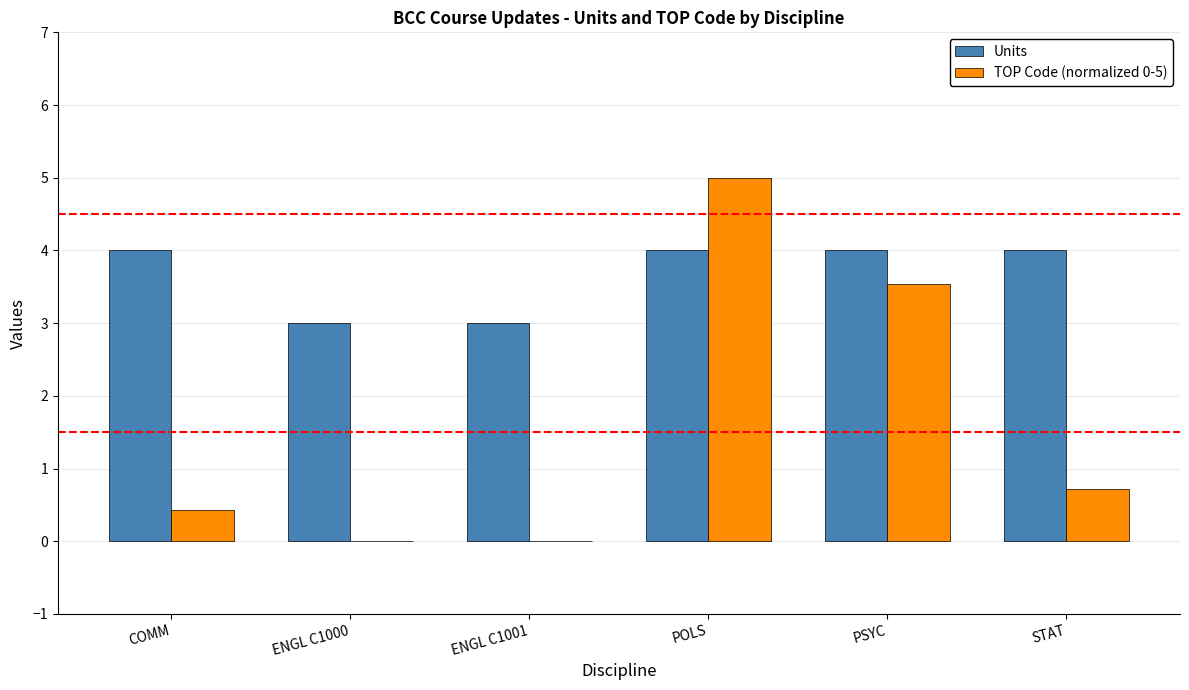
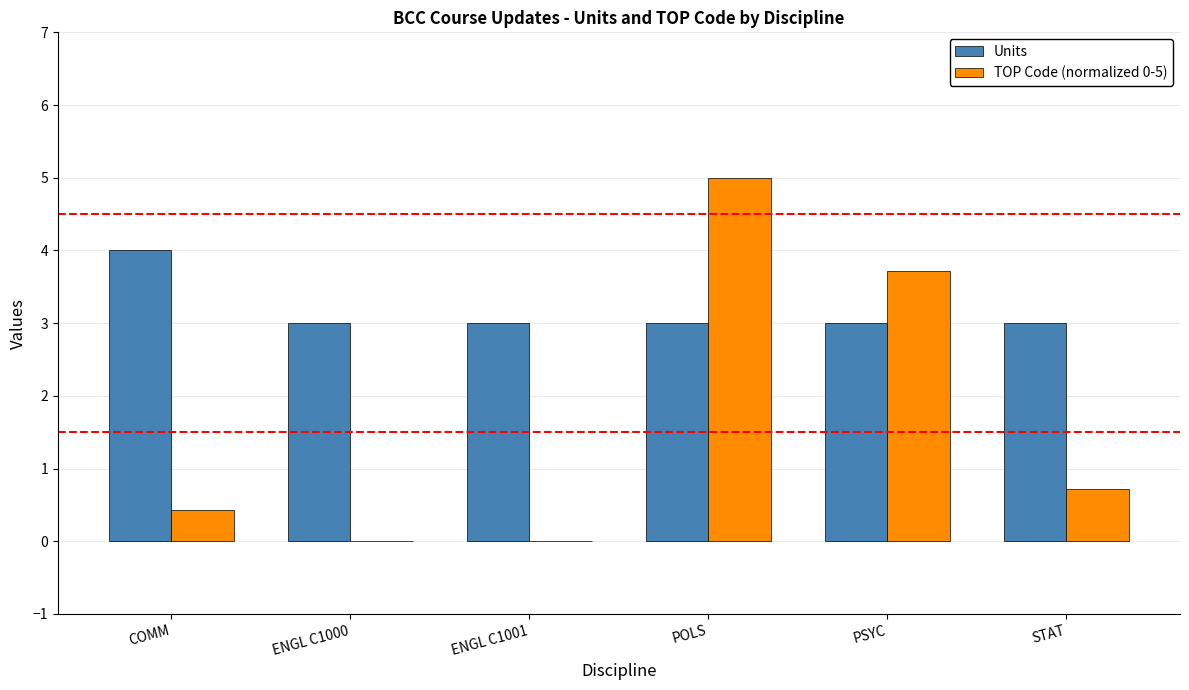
Units, POLS: 4 -> 3
Units, PSYC: 4 -> 3
TOP Code (normalized 0-5), PSYC: 3.5 -> 3.7
Units, STAT: 4 -> 3
